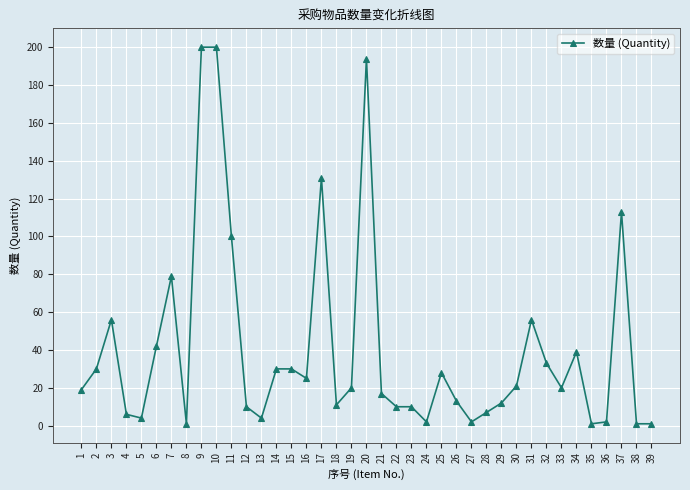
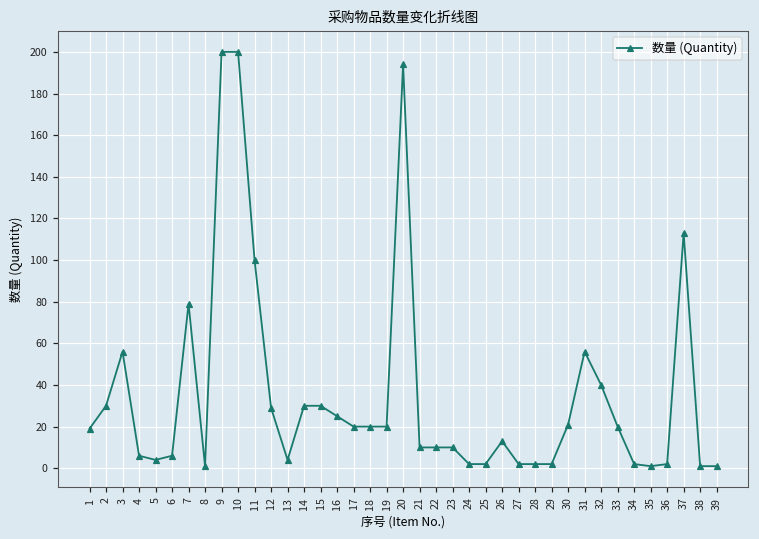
6: 42 -> 6
12: 10 -> 29
17: 131 -> 20
18: 11 -> 20
21: 17 -> 10
25: 28 -> 2
28: 7 -> 2
29: 12 -> 2
32: 33 -> 40
34: 39 -> 2
